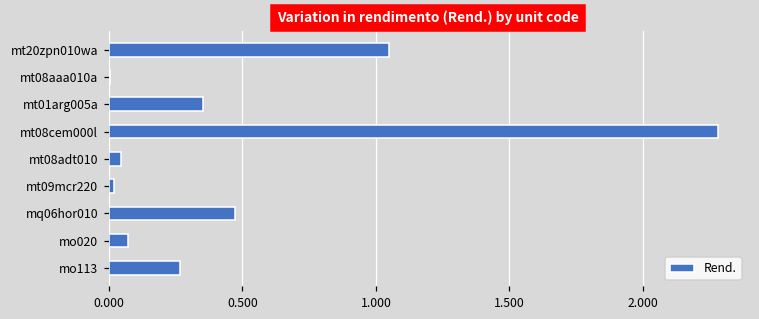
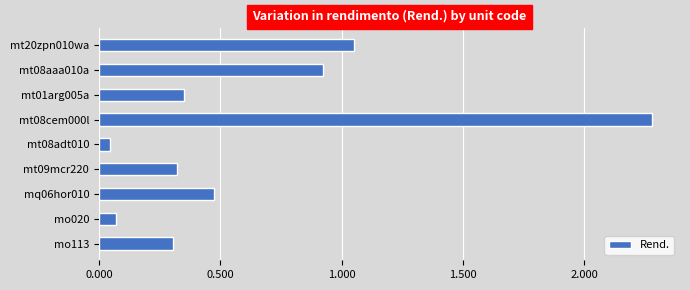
mt08aaa010a: 0.01 -> 0.92
mt09mcr220: 0.02 -> 0.32
mo113: 0.27 -> 0.30
